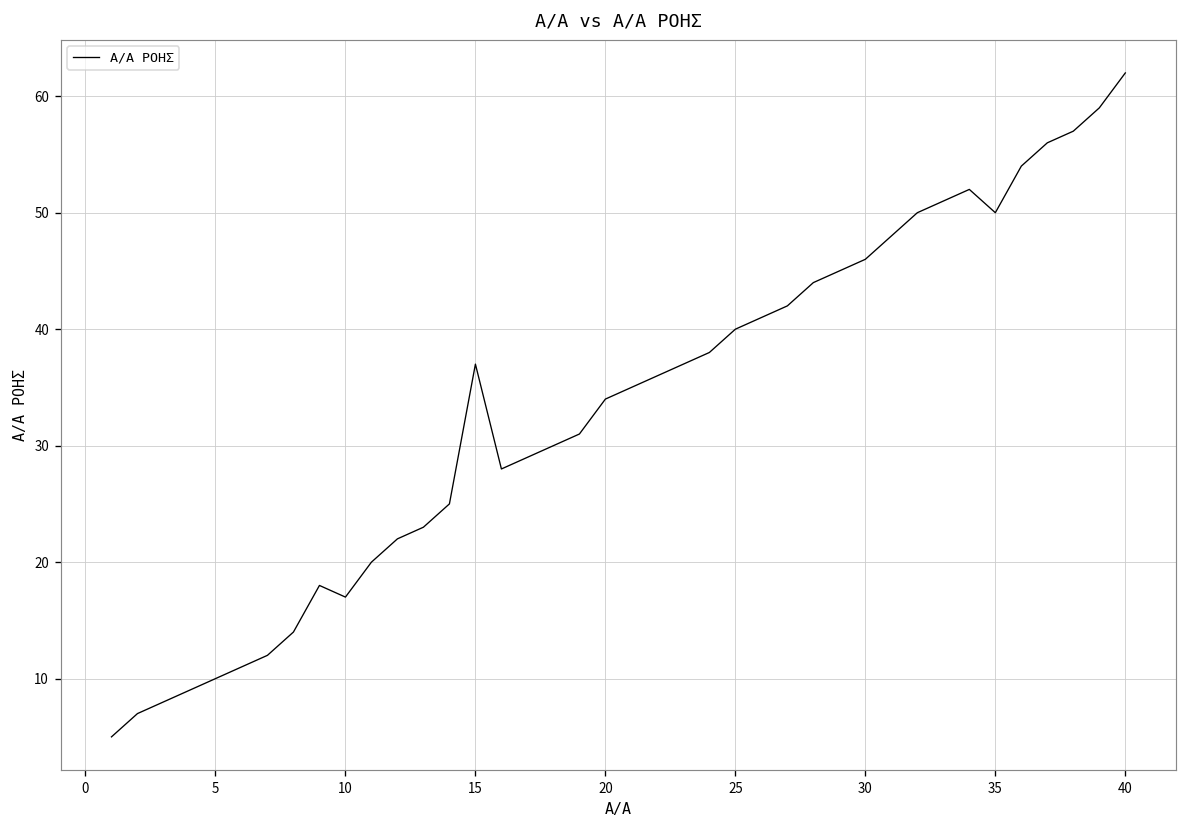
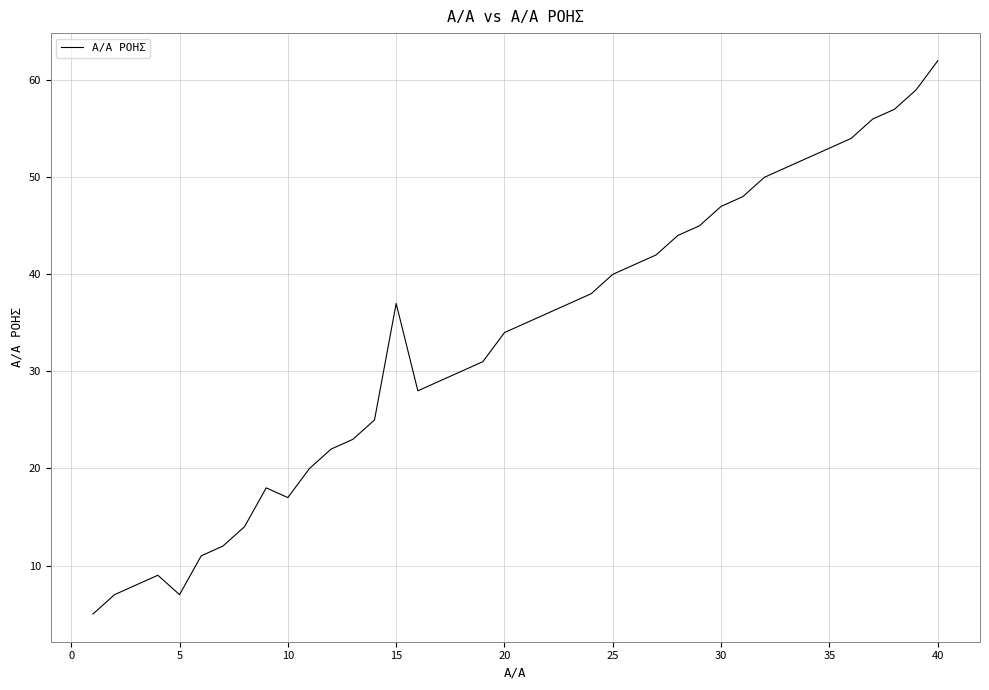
5: 10 -> 7
30: 46 -> 47
35: 50 -> 53
